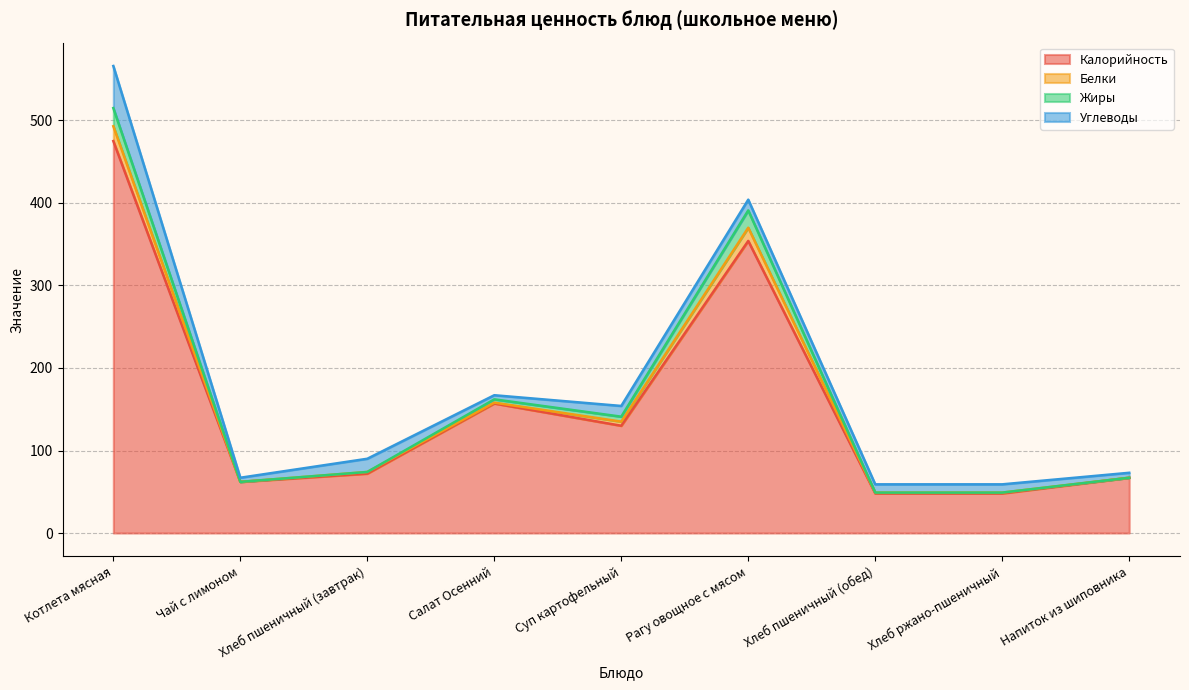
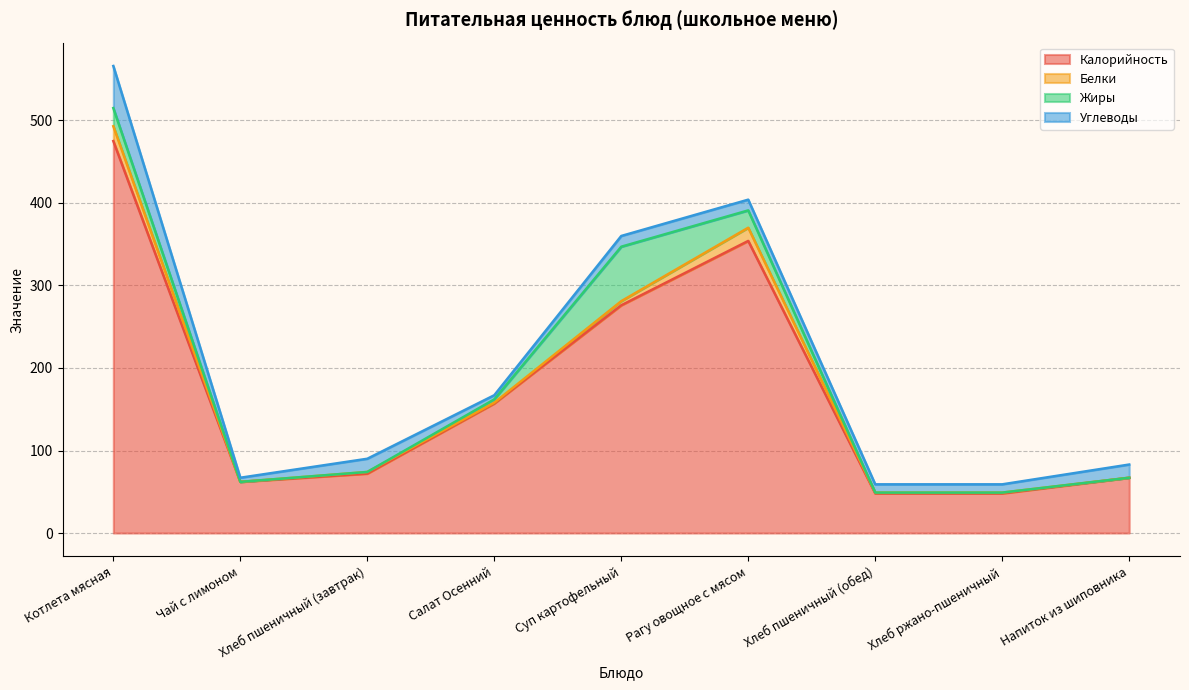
Калорийность, Суп картофельный: 130 -> 280
Жиры, Суп картофельный: 10 -> 70
Углеводы, Напиток из шиповника: 10 -> 20
